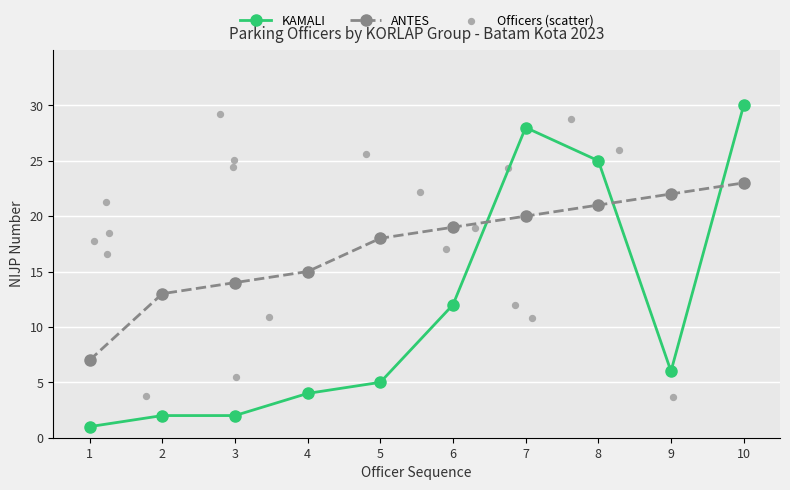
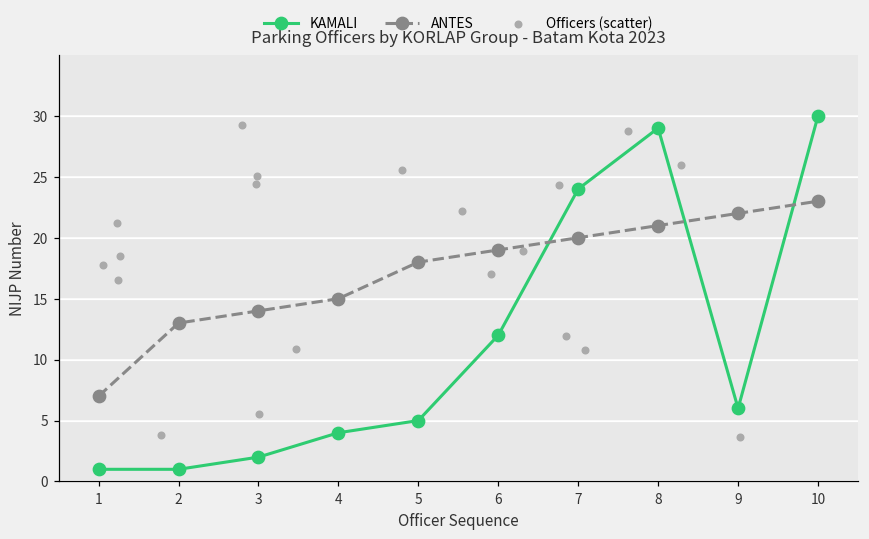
KAMALI, 2: 2 -> 1
KAMALI, 7: 28 -> 24
KAMALI, 8: 25 -> 29
